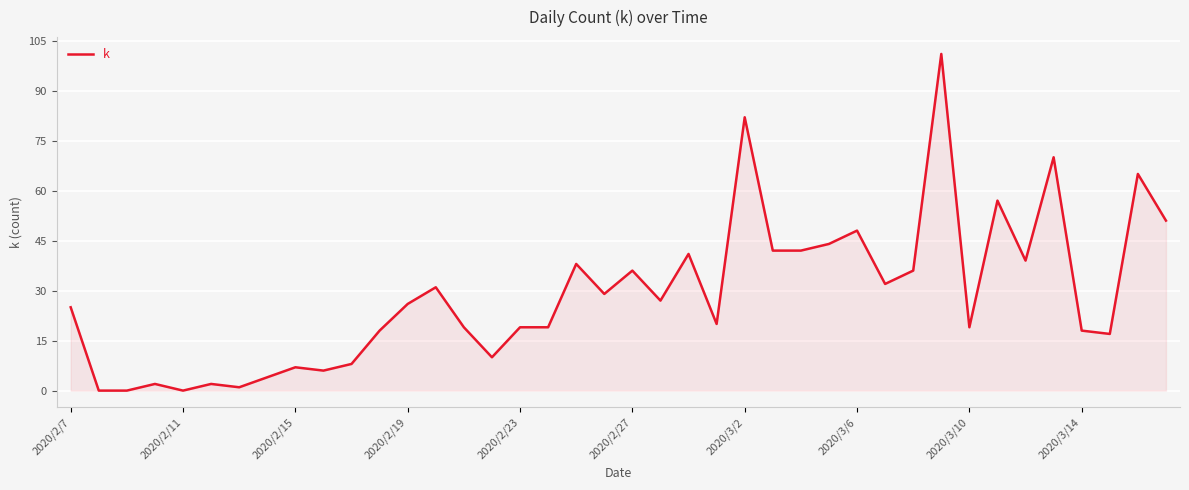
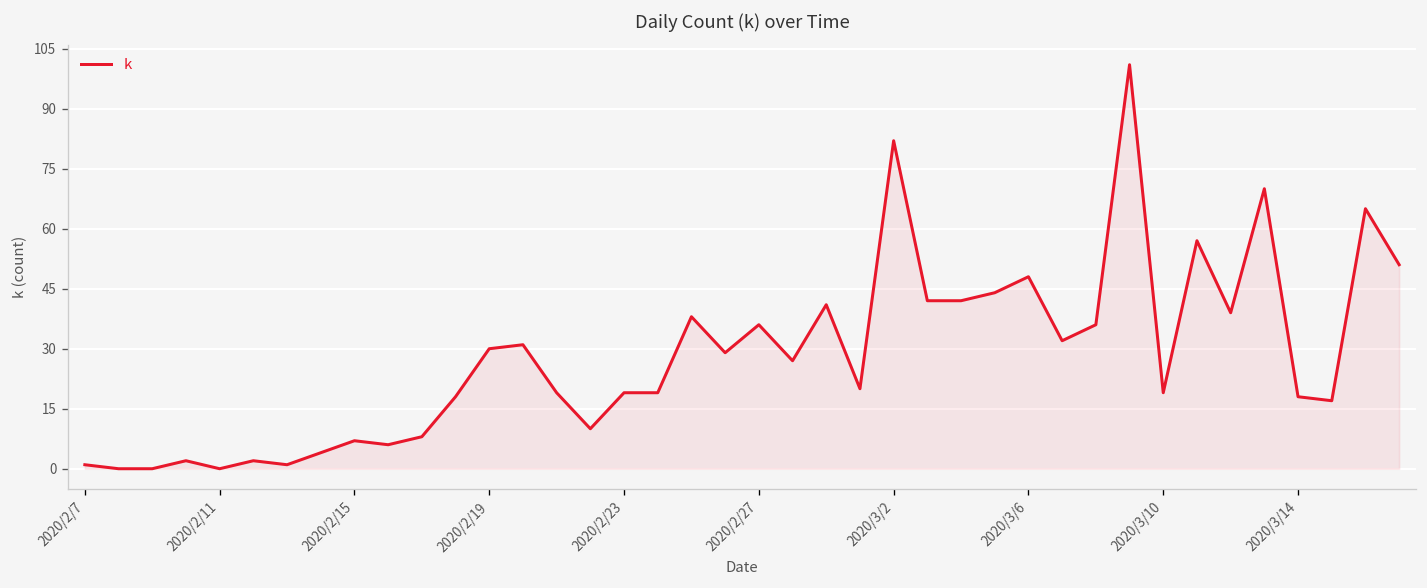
2020/2/7: 25 -> 1
2020/2/19: 26 -> 30
